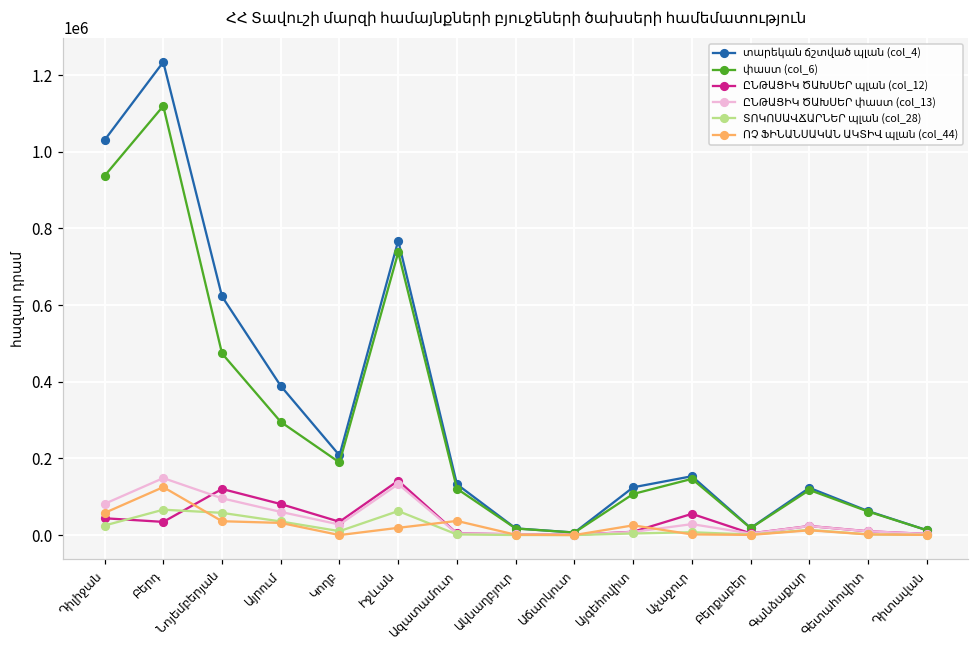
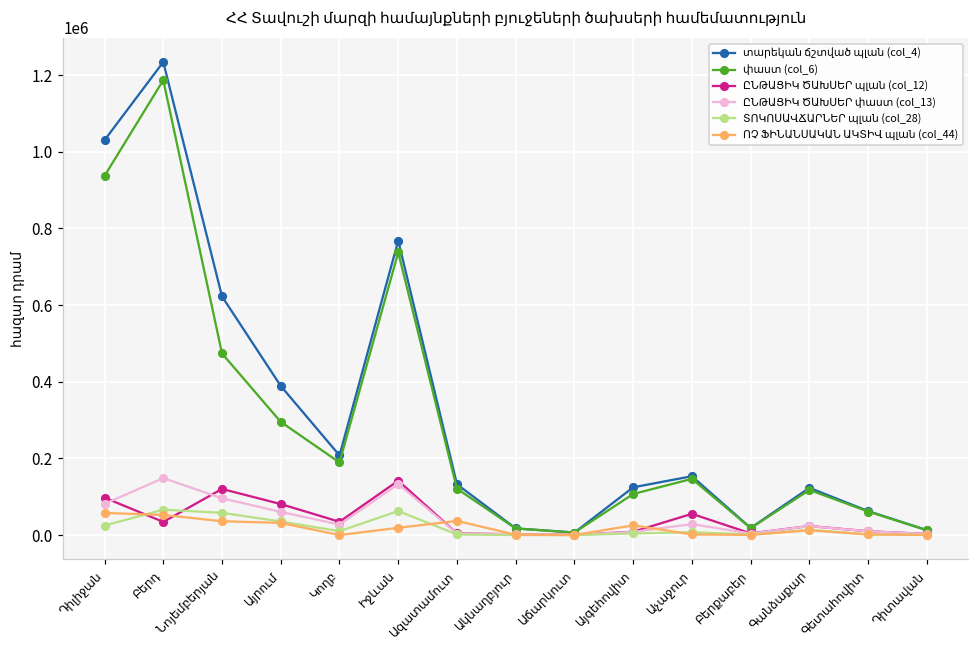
ԸՆԹԱՑԻԿ ԾԱԽՍԵՐ պլան (col_12), Դիլիջան: 40000 -> 100000
փաստ (col_6), Բերդ: 1120000 -> 1190000
ՈՉ ՖԻՆԱՆՍԱԿԱՆ ԱԿՏԻՎ պլան (col_44), Բերդ: 130000 -> 50000
